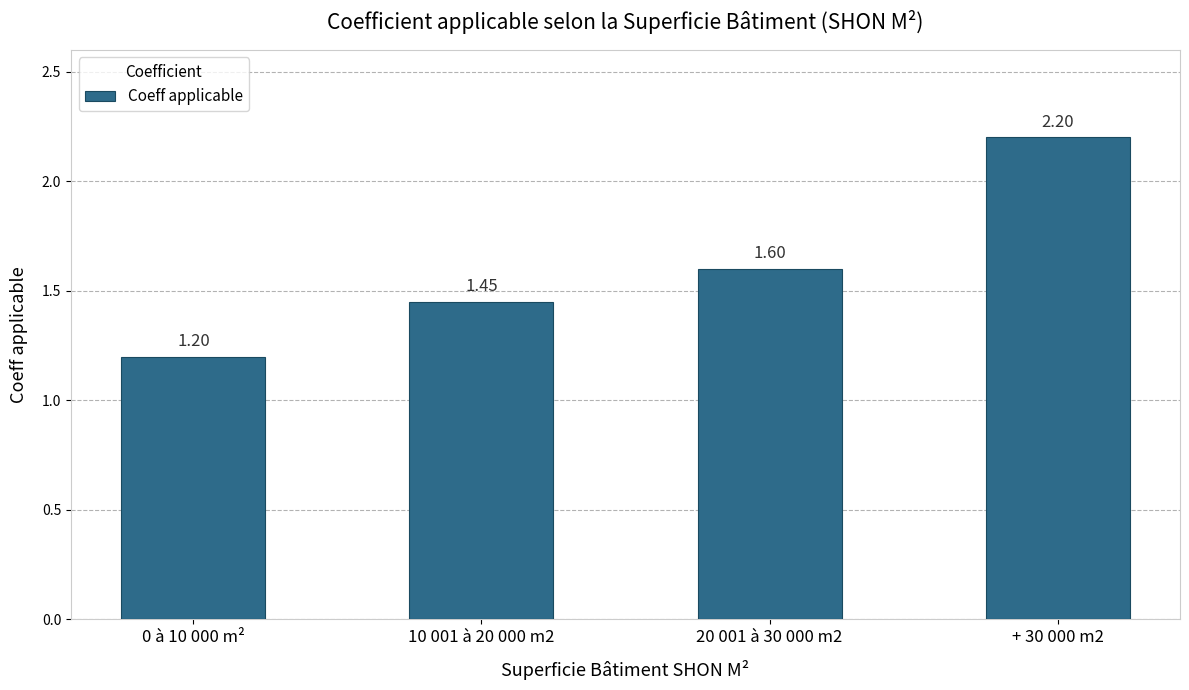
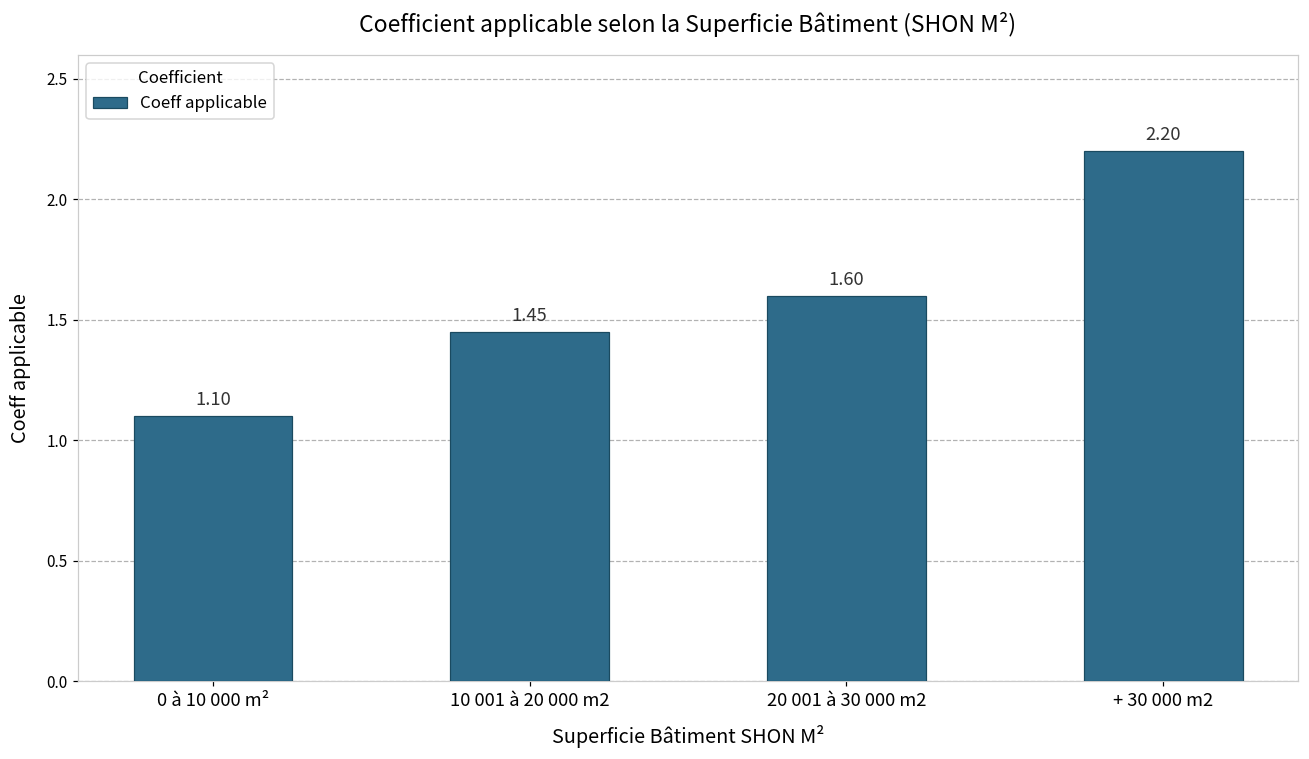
0 à 10 000 m²: 1.20 -> 1.10
